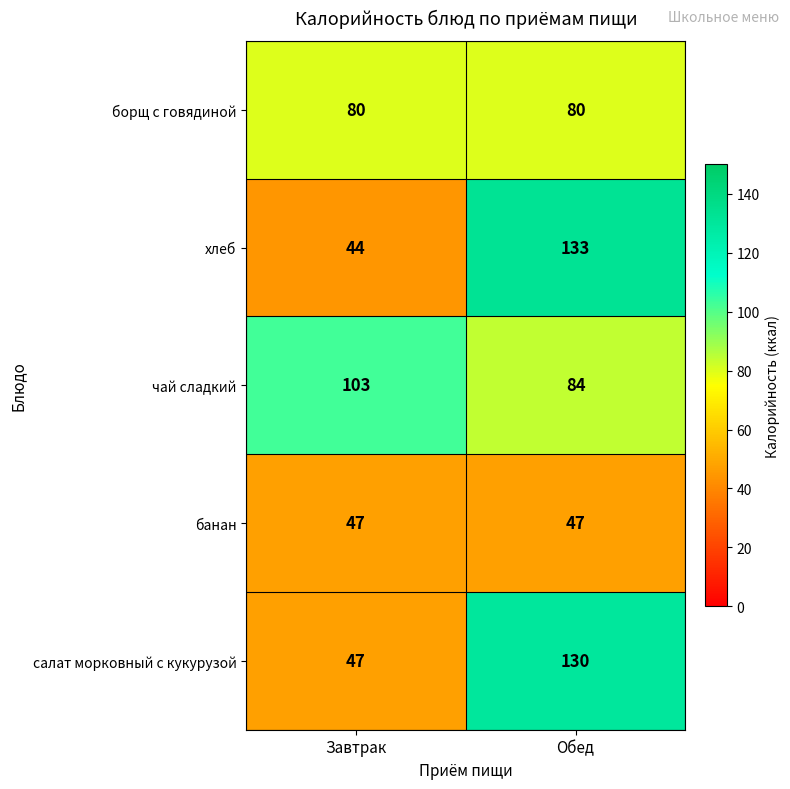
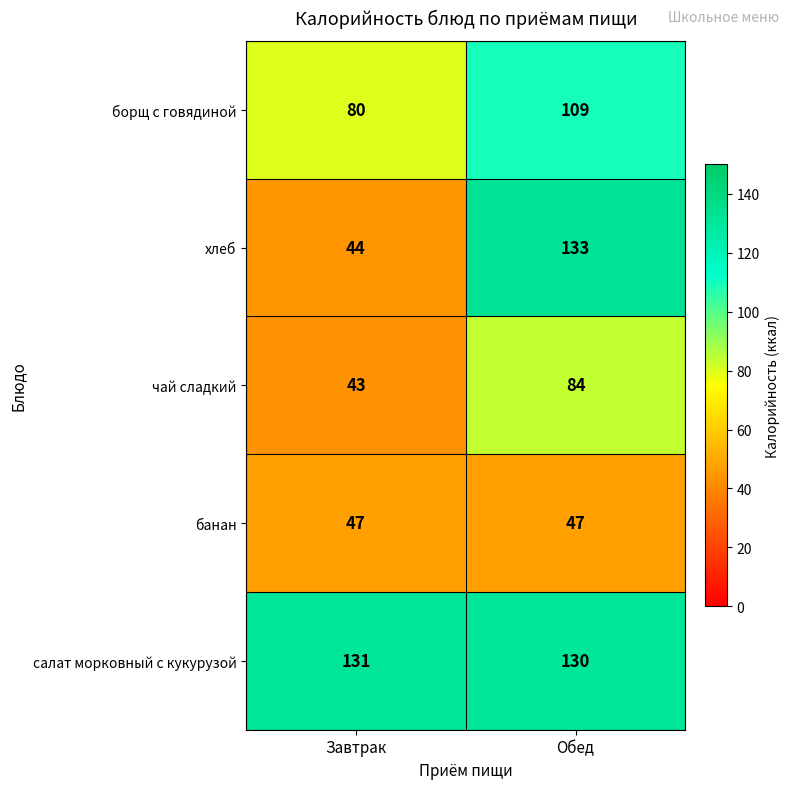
борщ с говядиной, Обед: 80 -> 109
чай сладкий, Завтрак: 103 -> 43
салат морковный с кукурузой, Завтрак: 47 -> 131
